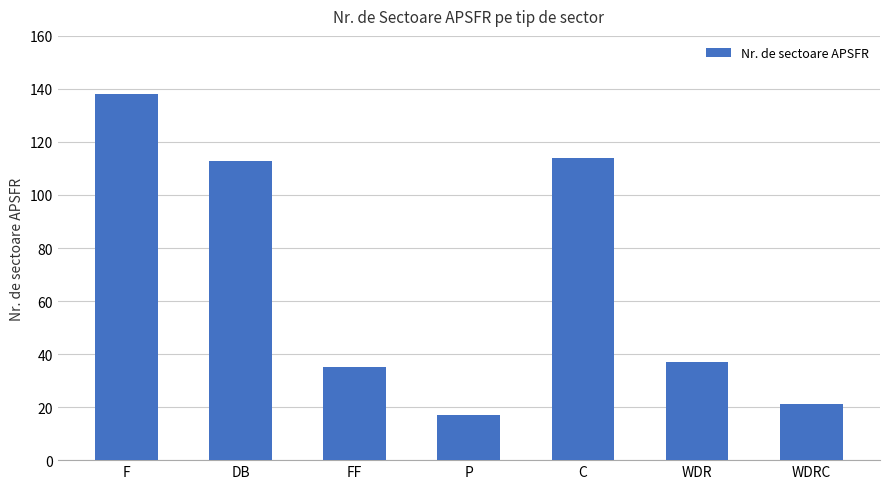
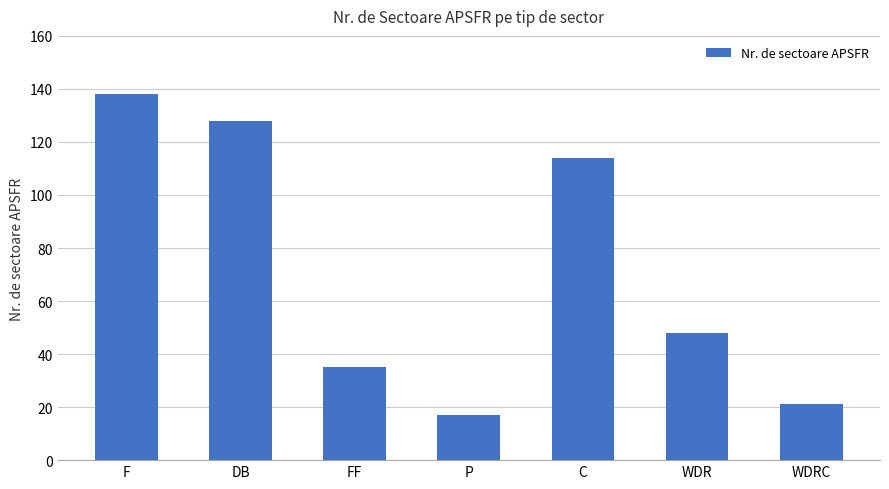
DB: 113 -> 128
WDR: 37 -> 48
